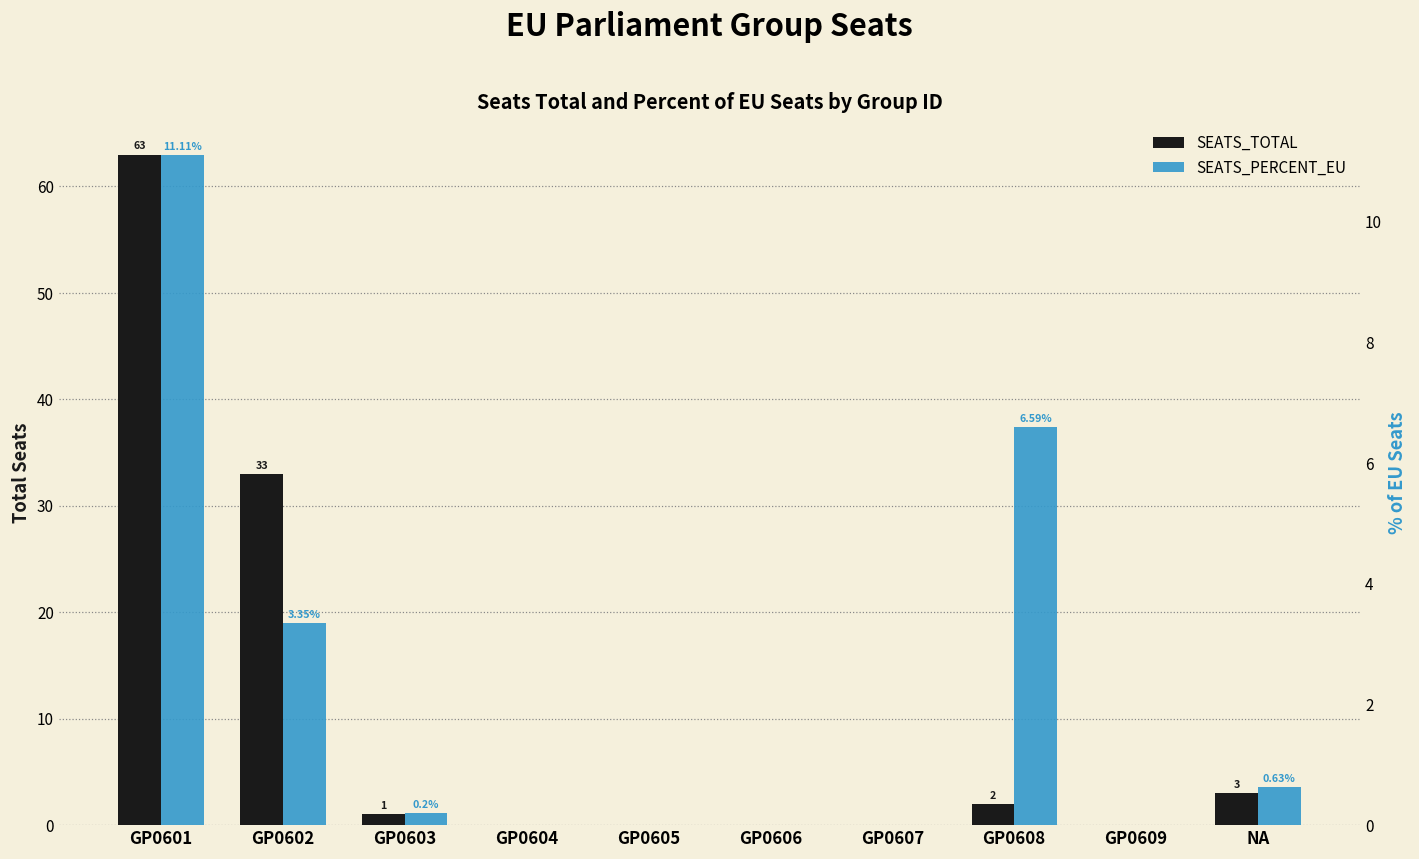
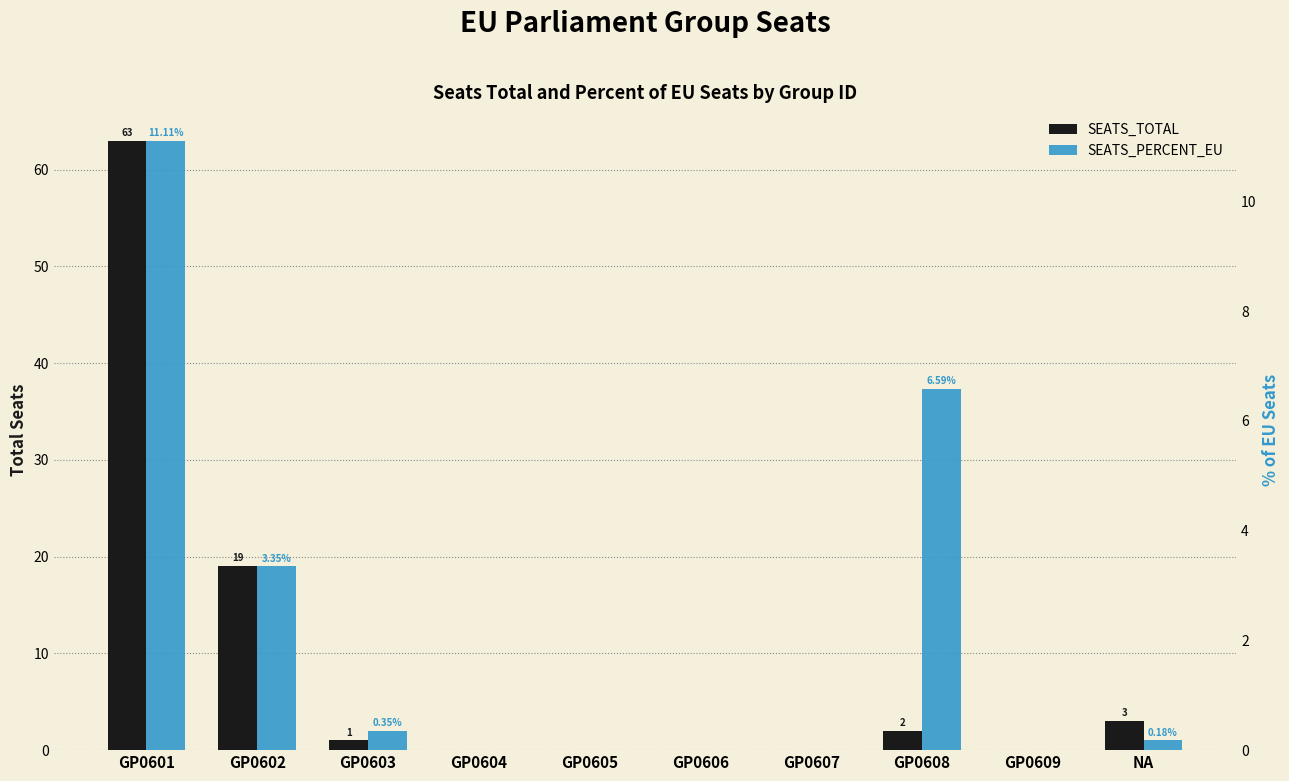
SEATS_TOTAL, GP0602: 33 -> 19
SEATS_PERCENT_EU, GP0603: 0.2% -> 0.35%
SEATS_PERCENT_EU, NA: 0.63% -> 0.18%
